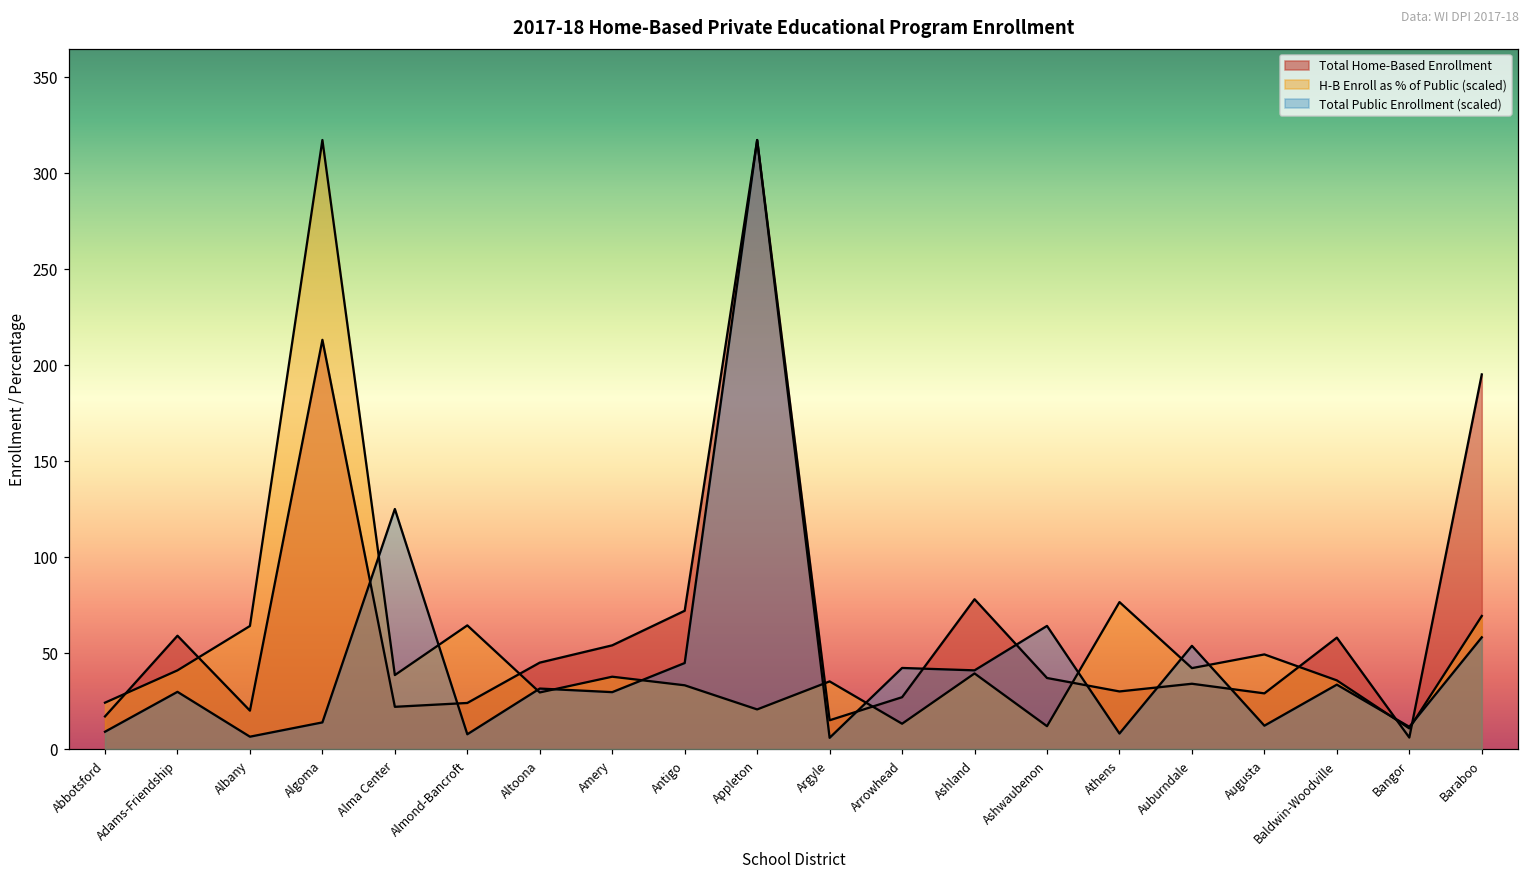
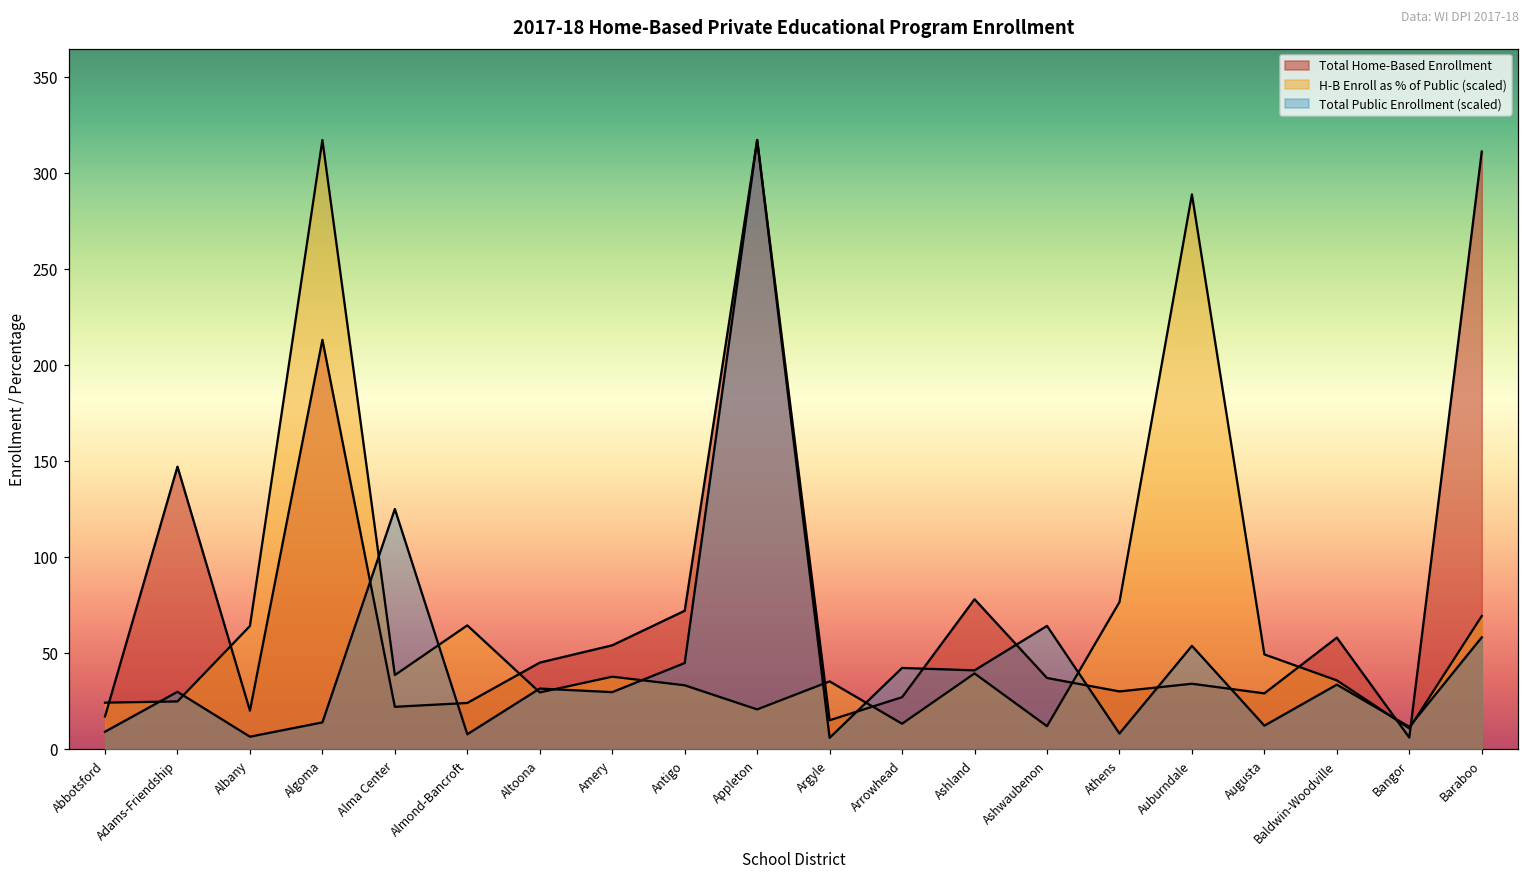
Total Home-Based Enrollment, Adams-Friendship: 59 -> 147
H-B Enroll as % of Public (scaled), Adams-Friendship: 41 -> 25
H-B Enroll as % of Public (scaled), Auburndale: 42 -> 289
Total Home-Based Enrollment, Baraboo: 195 -> 311
